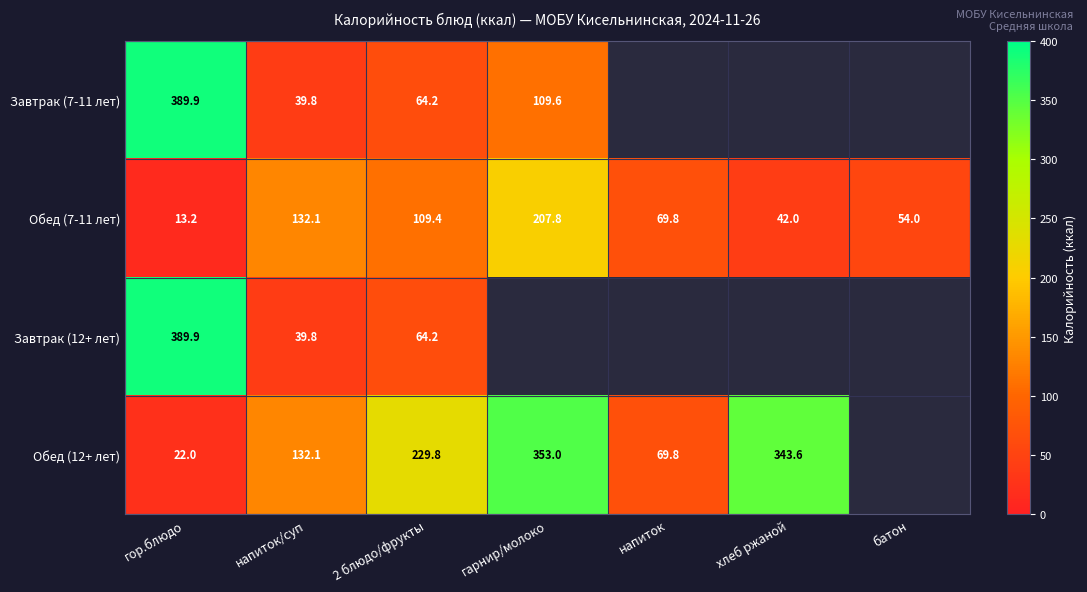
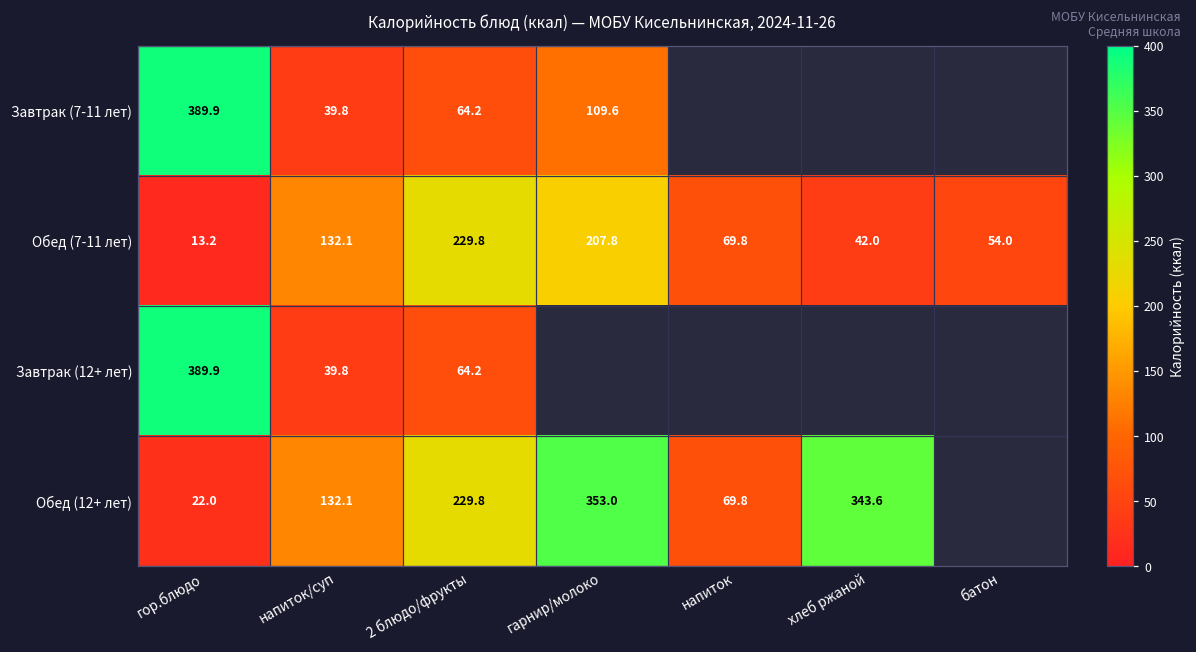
Обед (7-11 лет), 2 блюдо/фрукты: 109.4 -> 229.8
